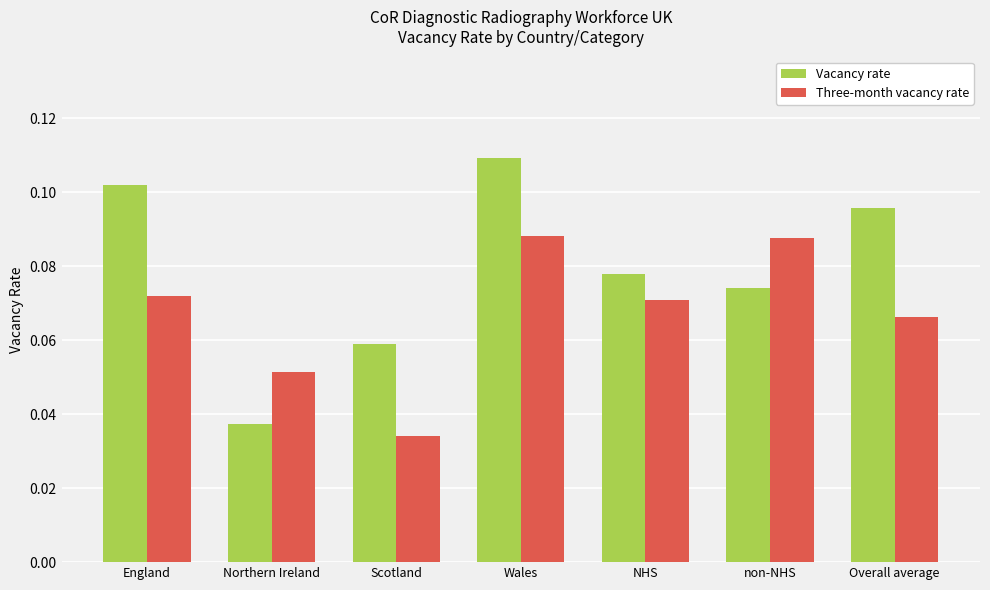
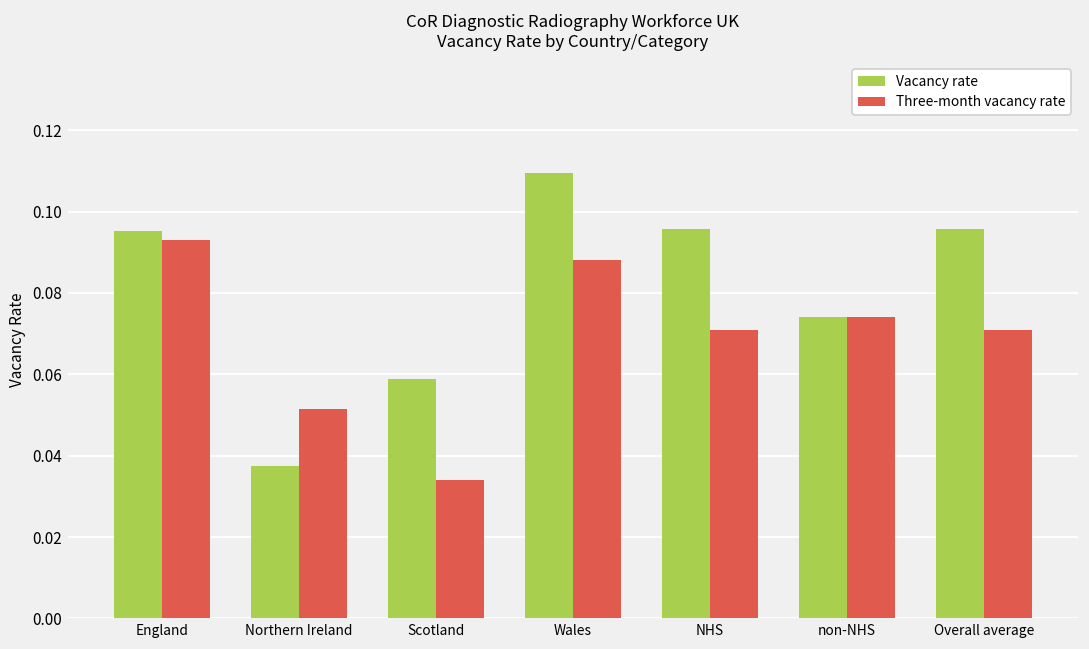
Vacancy rate, England: 0.102 -> 0.095
Three-month vacancy rate, England: 0.072 -> 0.093
Vacancy rate, NHS: 0.078 -> 0.096
Three-month vacancy rate, non-NHS: 0.088 -> 0.074
Three-month vacancy rate, Overall average: 0.066 -> 0.071
